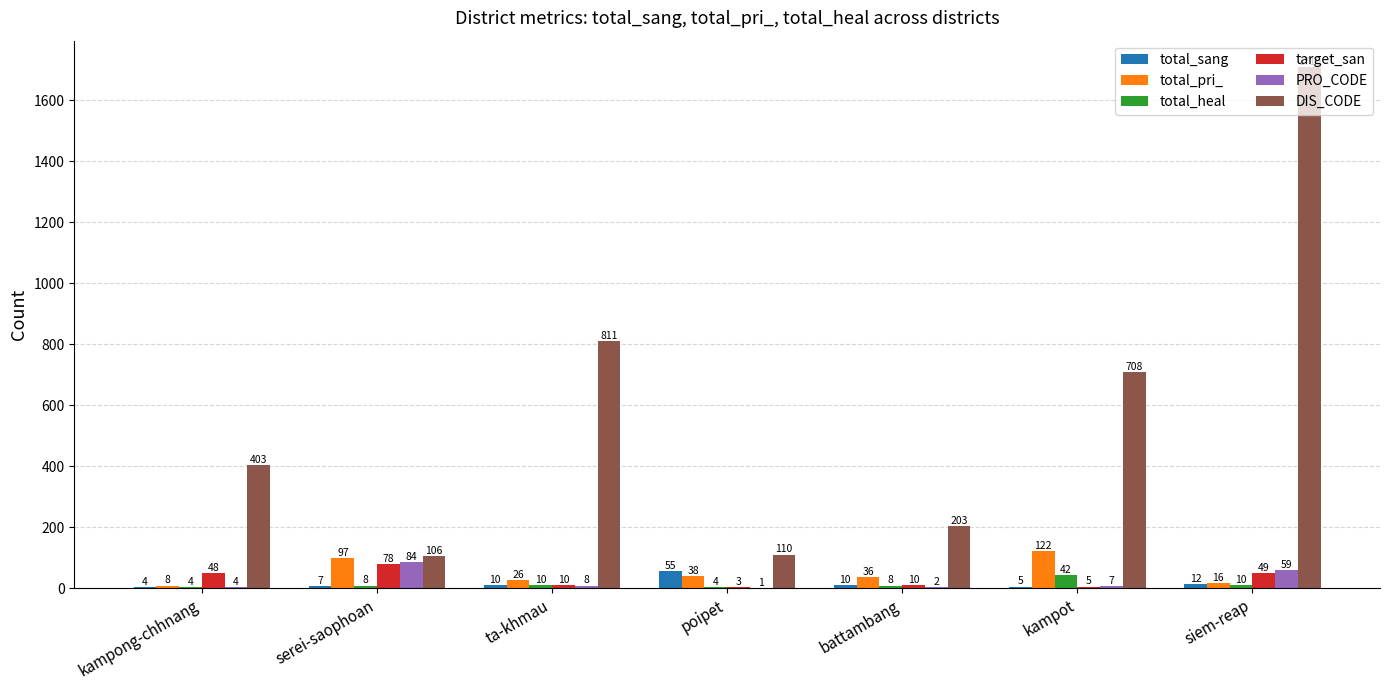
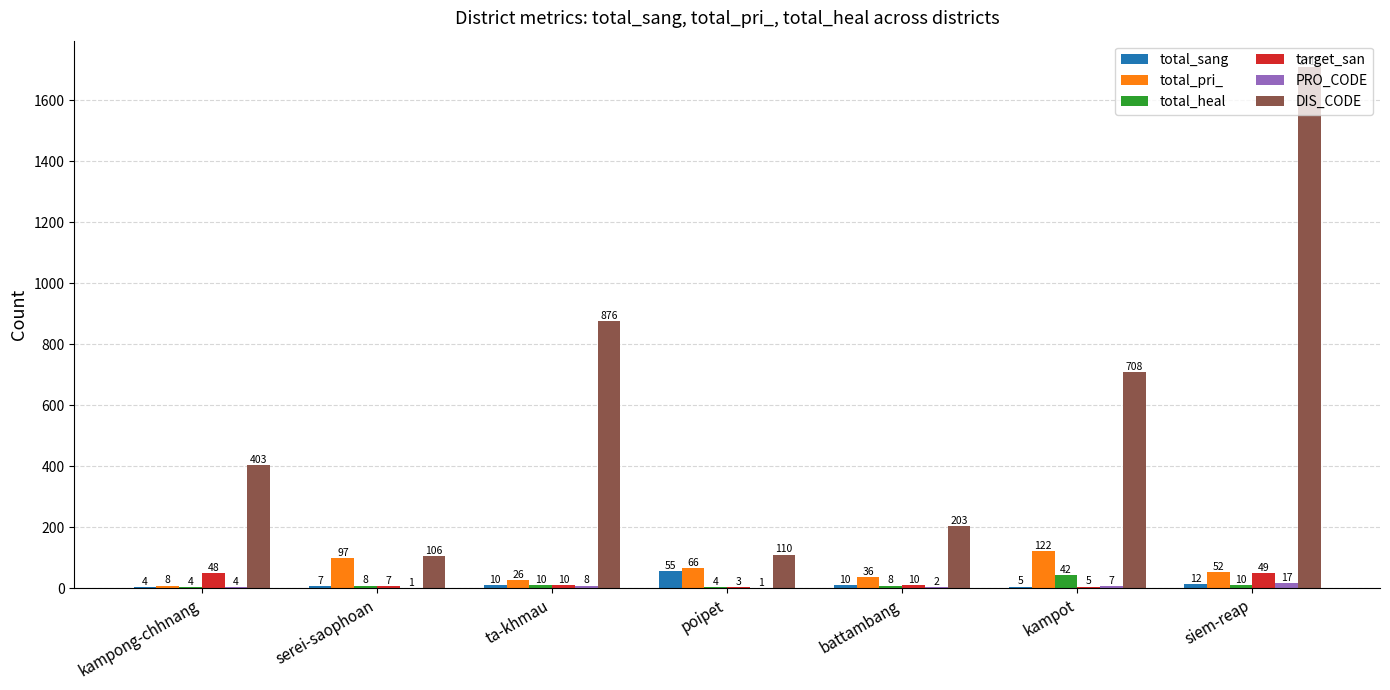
target_san, serei-saophoan: 78 -> 7
PRO_CODE, serei-saophoan: 84 -> 1
DIS_CODE, ta-khmau: 811 -> 876
total_pri_, poipet: 38 -> 66
total_pri_, siem-reap: 16 -> 52
PRO_CODE, siem-reap: 59 -> 17
